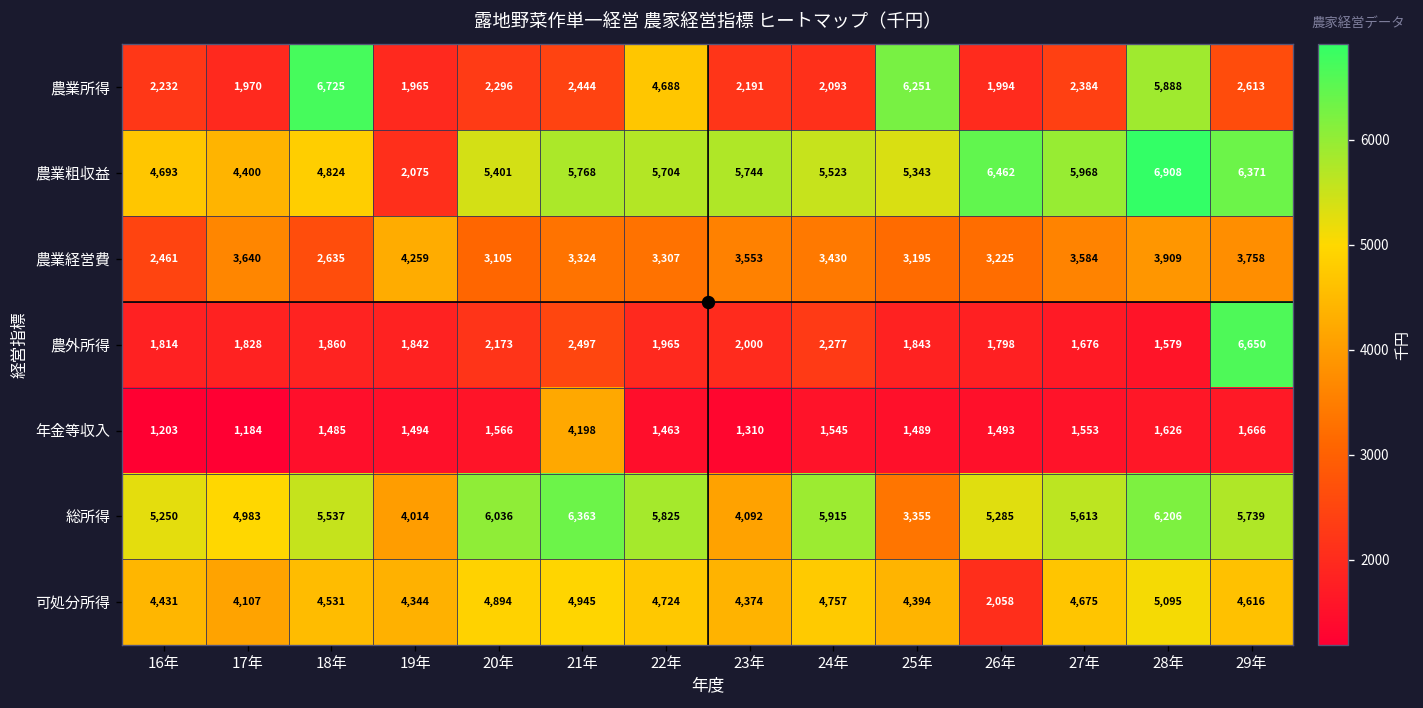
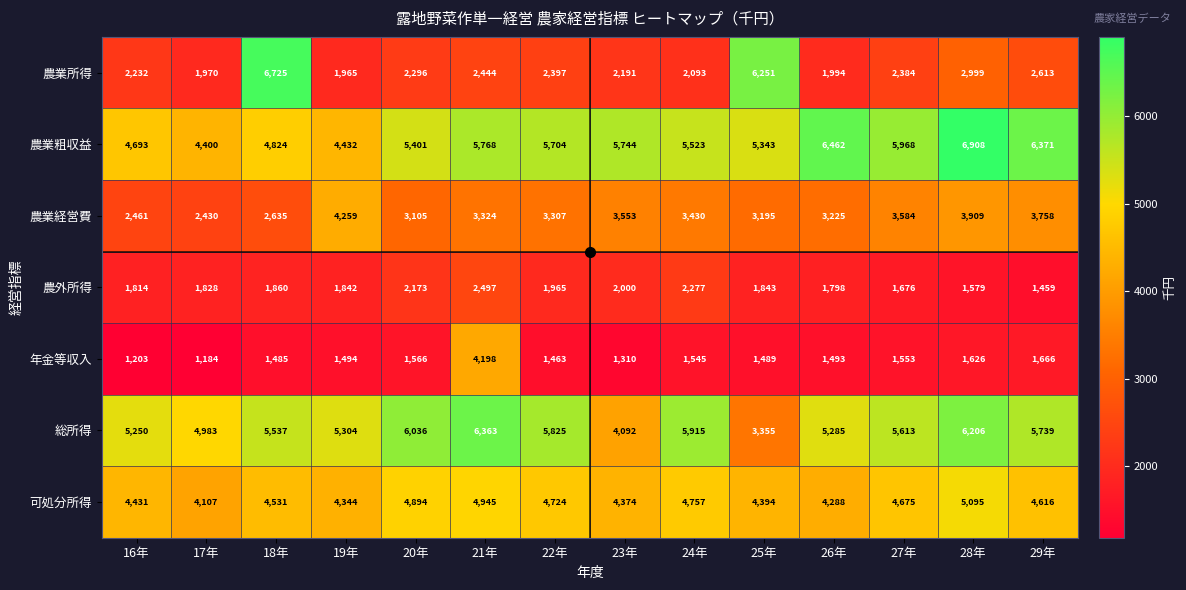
農業所得, 22年: 4,688 -> 2,397
農業所得, 28年: 5,888 -> 2,999
農業粗収益, 19年: 2,075 -> 4,432
農業経営費, 17年: 3,640 -> 2,430
農外所得, 29年: 6,650 -> 1,459
総所得, 19年: 4,014 -> 5,304
可処分所得, 26年: 2,058 -> 4,288
